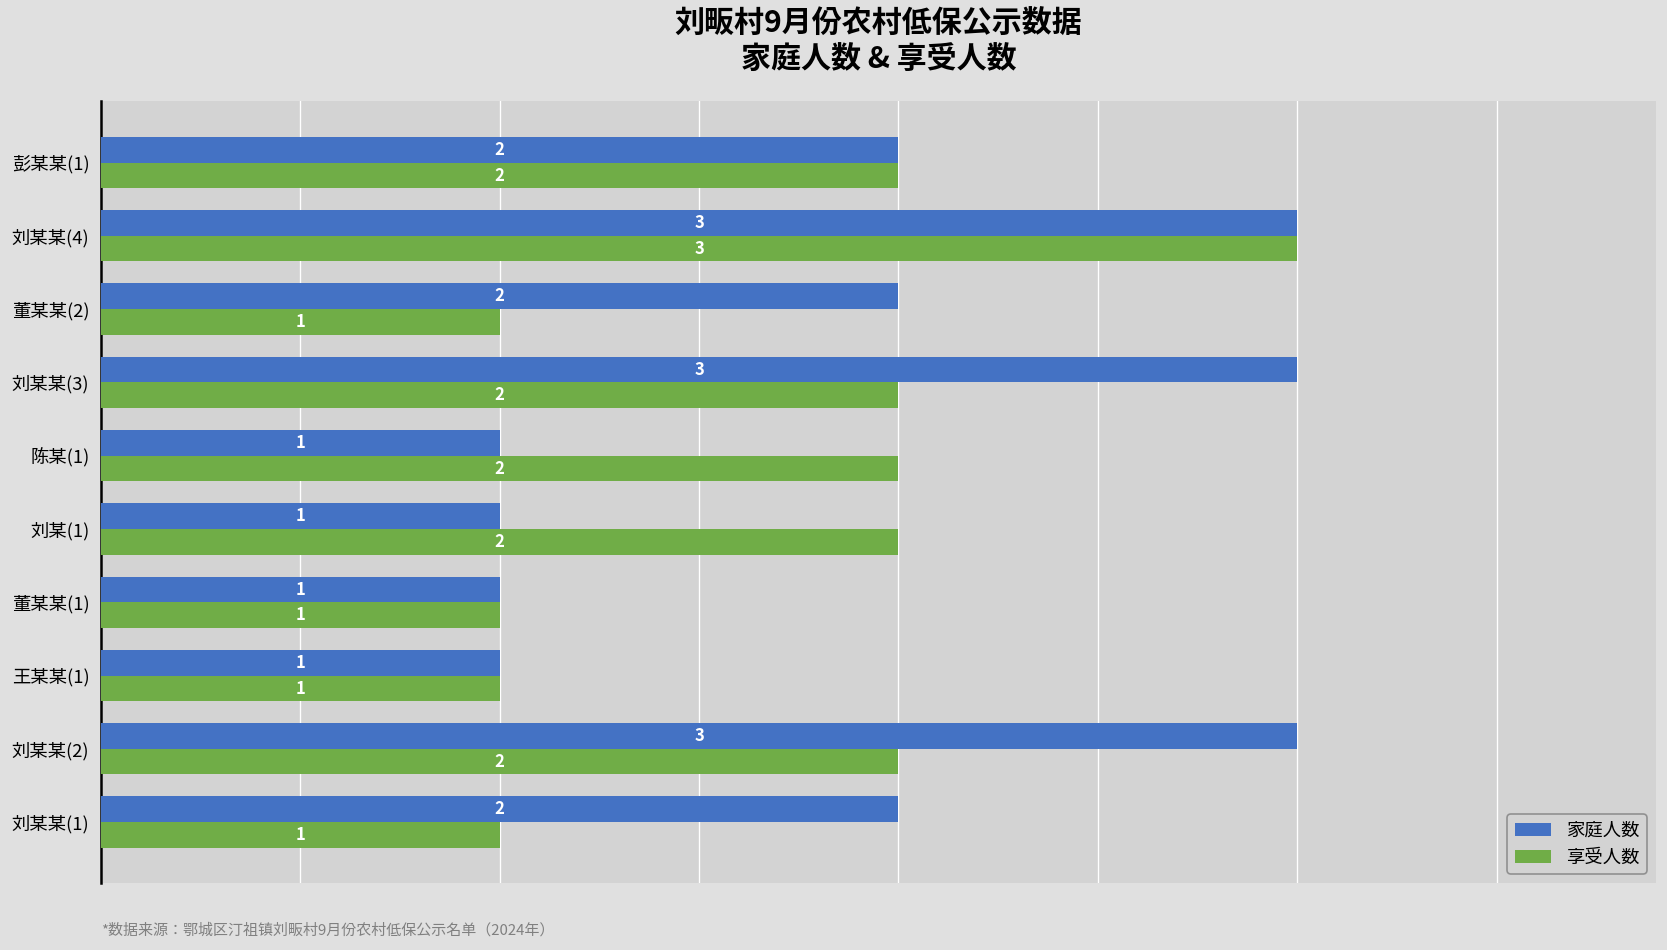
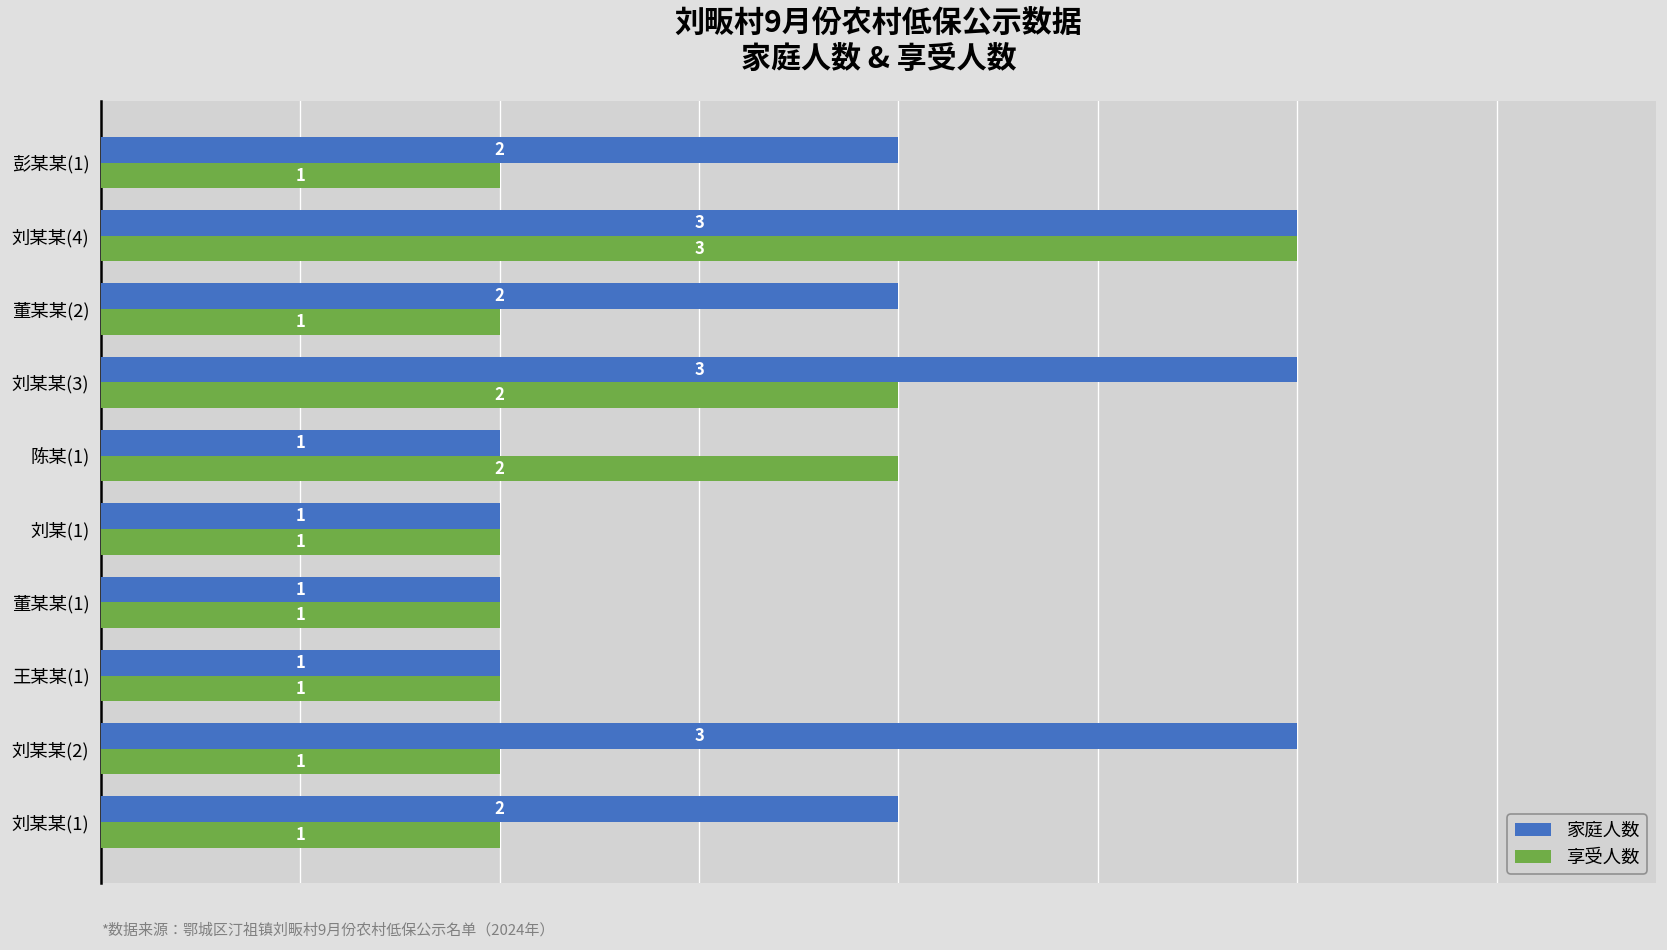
享受人数, 彭某某(1): 2 -> 1
享受人数, 刘某(1): 2 -> 1
享受人数, 刘某某(2): 2 -> 1
